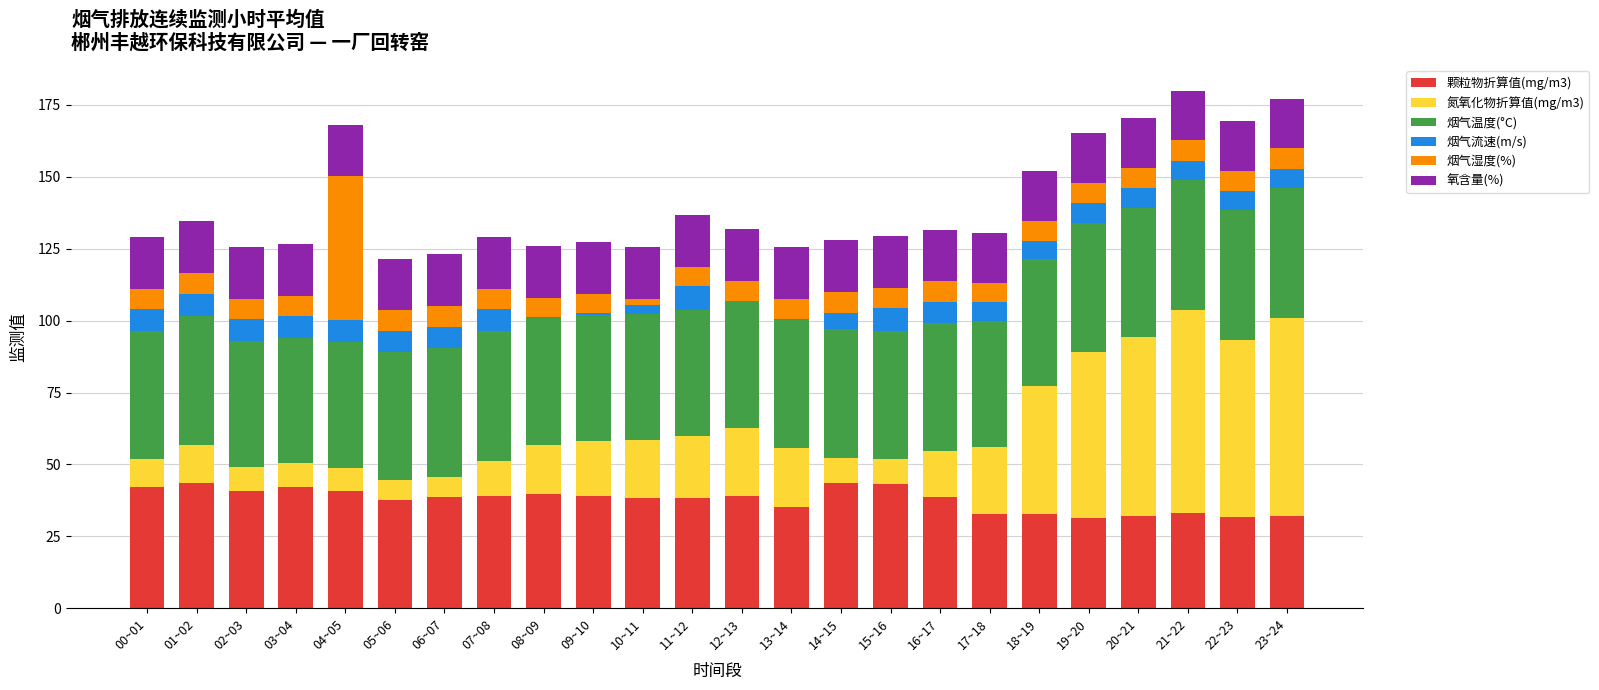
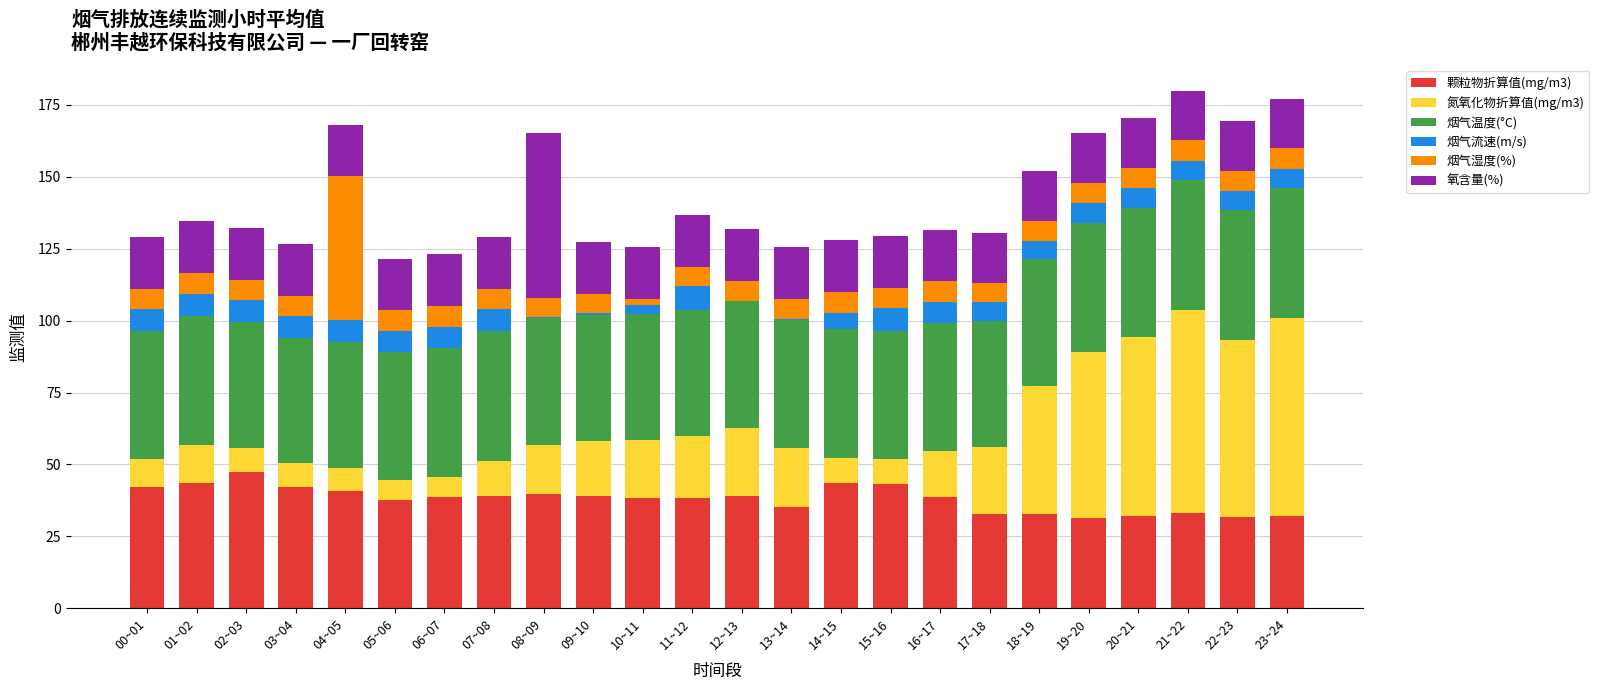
颗粒物折算值(mg/m3), 02~03: 41 -> 47
氧含量(%), 08~09: 18 -> 57
